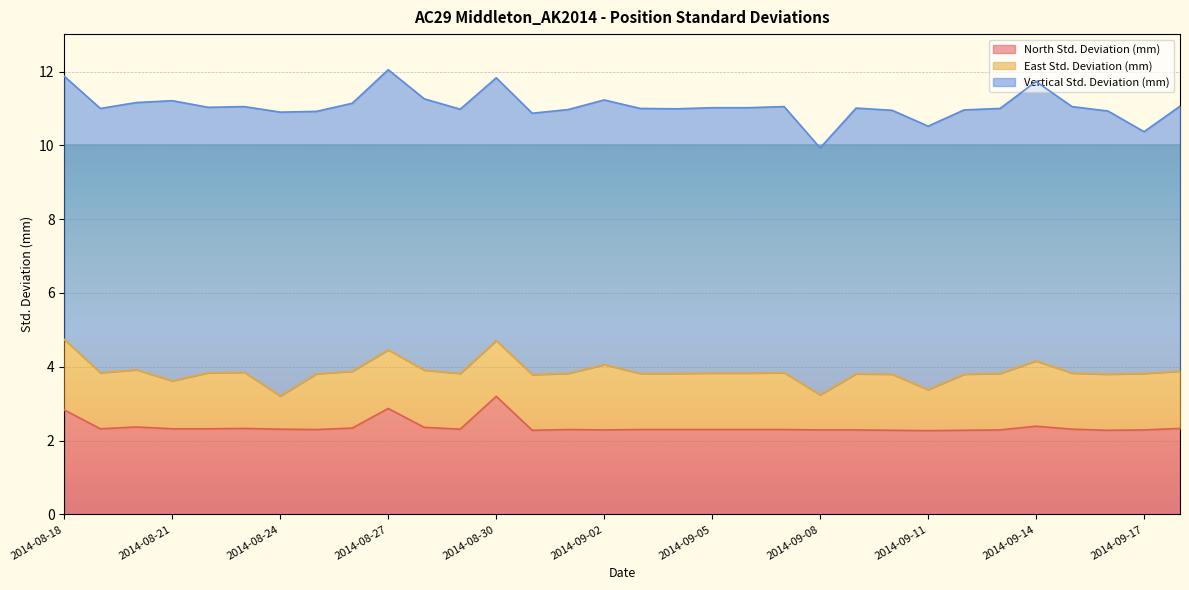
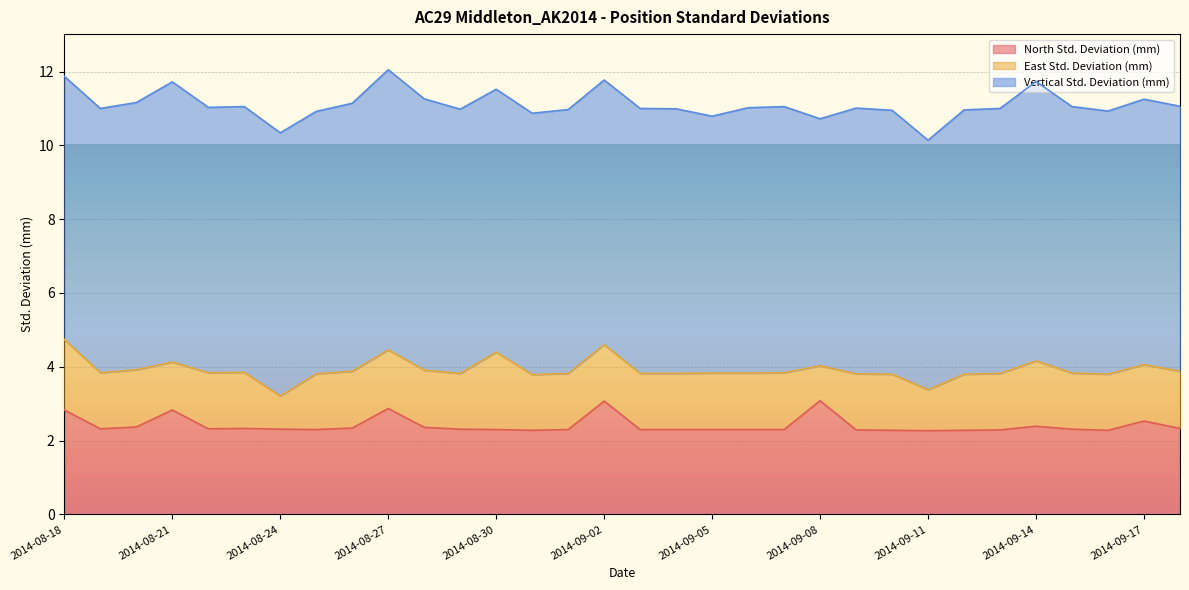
North Std. Deviation (mm), 2014-08-21: 2.3 -> 2.8
Vertical Std. Deviation (mm), 2014-08-24: 7.7 -> 7.1
North Std. Deviation (mm), 2014-08-30: 3.2 -> 2.3
East Std. Deviation (mm), 2014-08-30: 1.5 -> 2.1
North Std. Deviation (mm), 2014-09-02: 2.3 -> 3.1
East Std. Deviation (mm), 2014-09-02: 1.8 -> 1.5
Vertical Std. Deviation (mm), 2014-09-05: 7.2 -> 7.0
North Std. Deviation (mm), 2014-09-08: 2.3 -> 3.1
Vertical Std. Deviation (mm), 2014-09-11: 7.1 -> 6.8
North Std. Deviation (mm), 2014-09-17: 2.3 -> 2.5
Vertical Std. Deviation (mm), 2014-09-17: 6.6 -> 7.2
